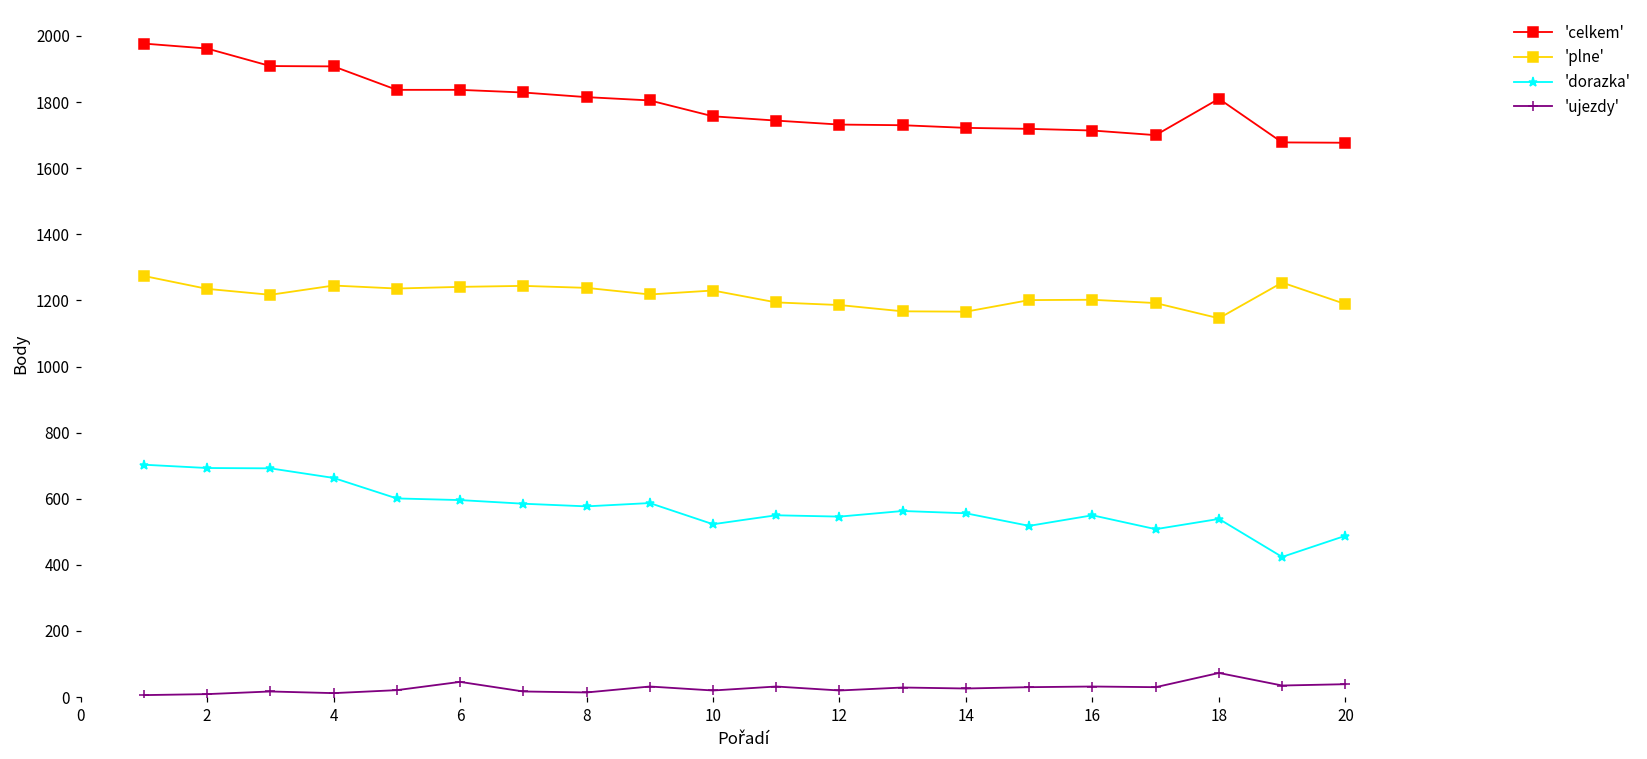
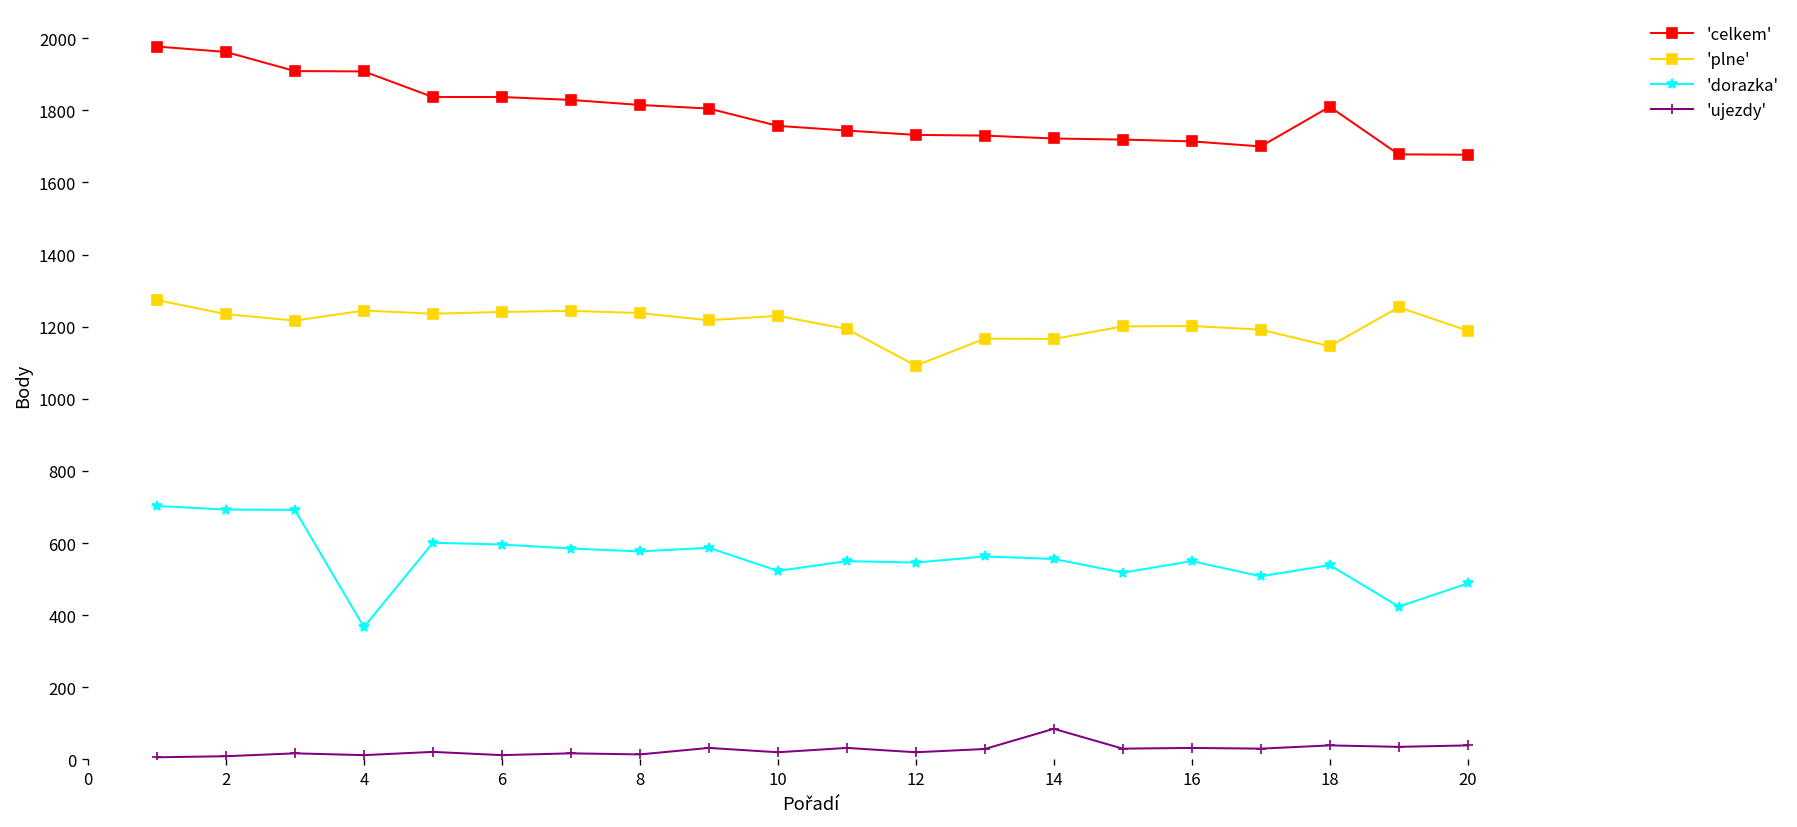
'dorazka', 4: 660 -> 370
'ujezdy', 6: 50 -> 10
'plne', 12: 1190 -> 1090
'ujezdy', 14: 30 -> 90
'ujezdy', 18: 70 -> 40
